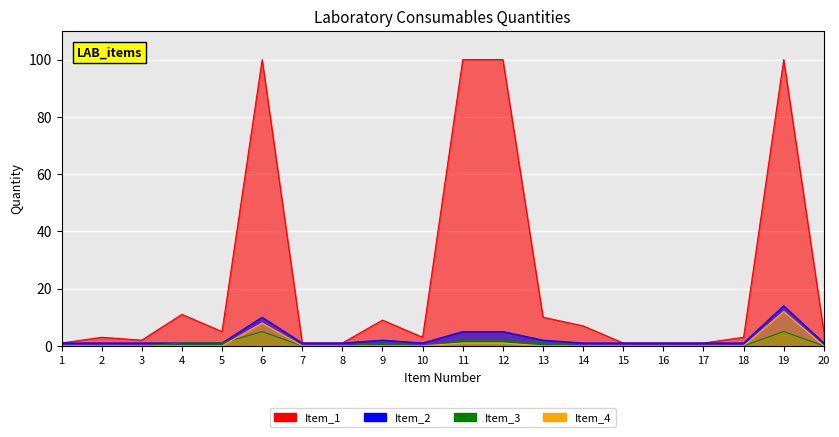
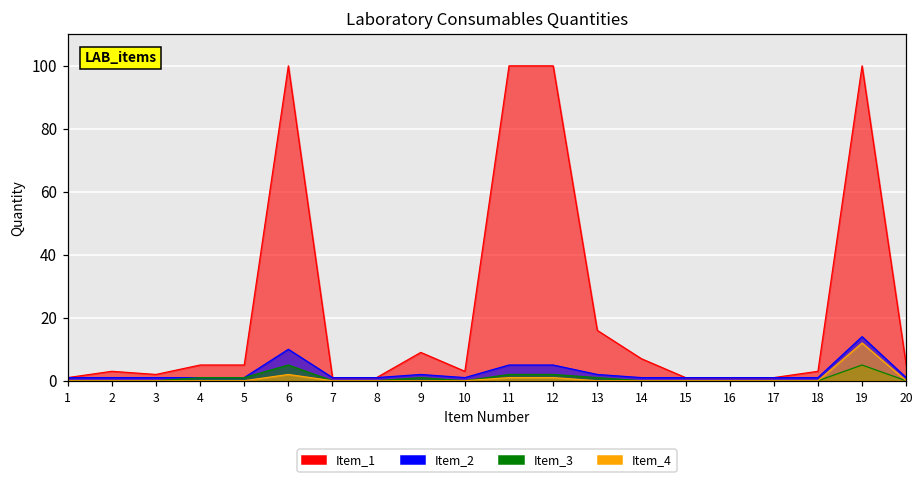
Item_1, 4: 11 -> 5
Item_4, 6: 8 -> 2
Item_1, 13: 10 -> 16
